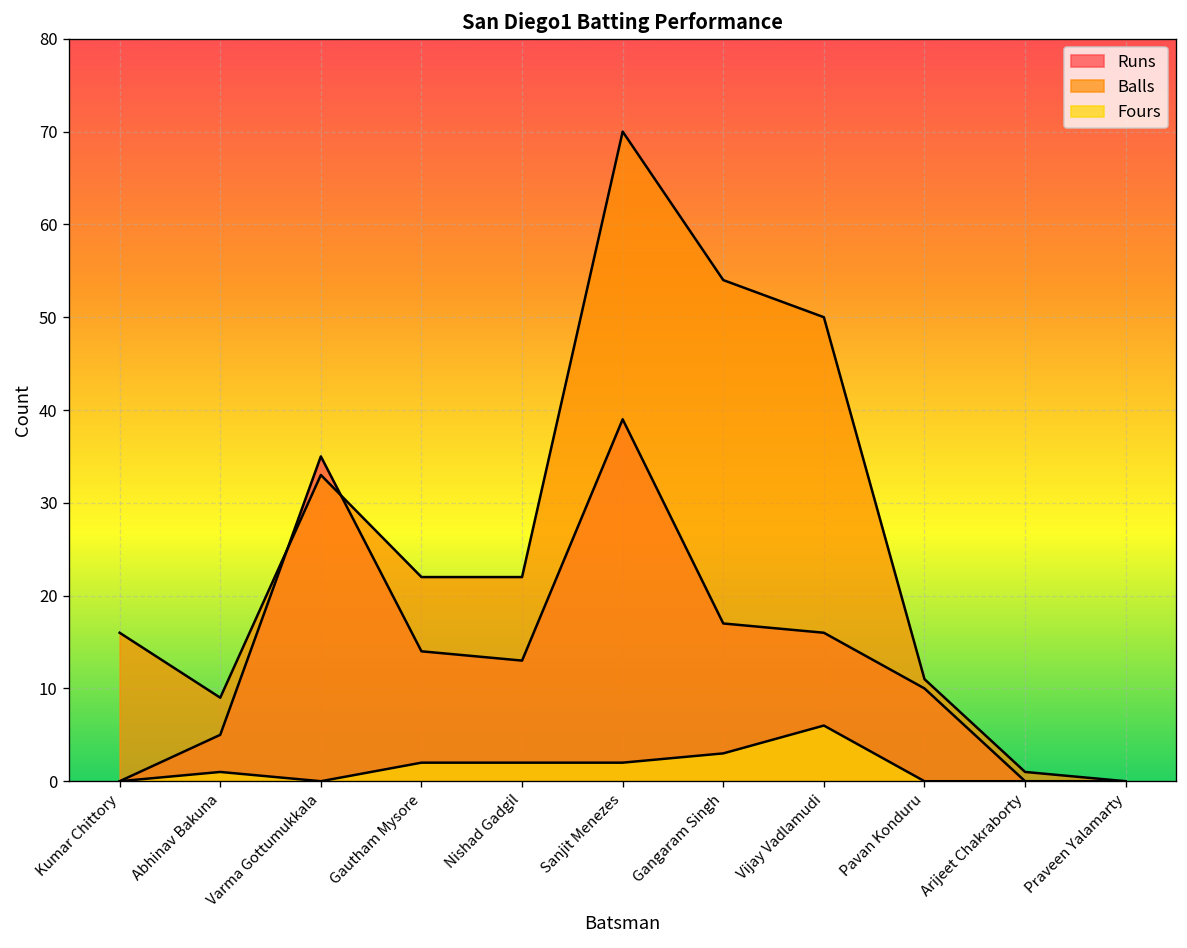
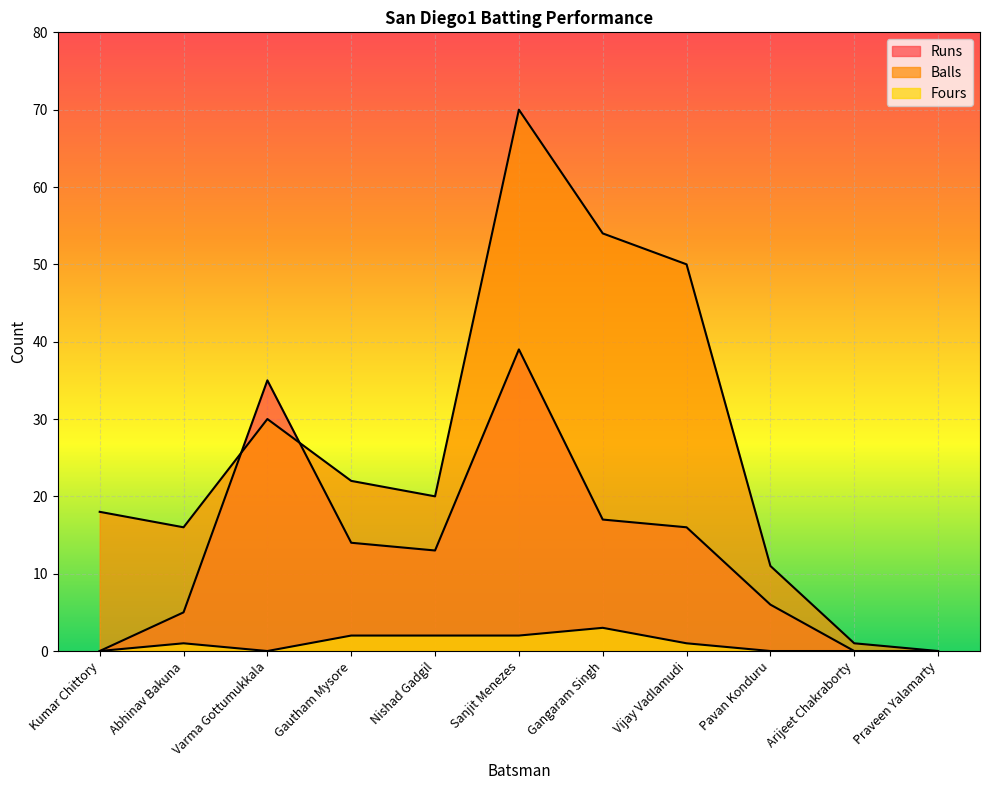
Balls, Kumar Chittory: 16 -> 18
Balls, Abhinav Bakuna: 9 -> 16
Balls, Varma Gottumukkala: 33 -> 30
Balls, Nishad Gadgil: 22 -> 20
Fours, Vijay Vadlamudi: 6 -> 1
Runs, Pavan Konduru: 10 -> 6
